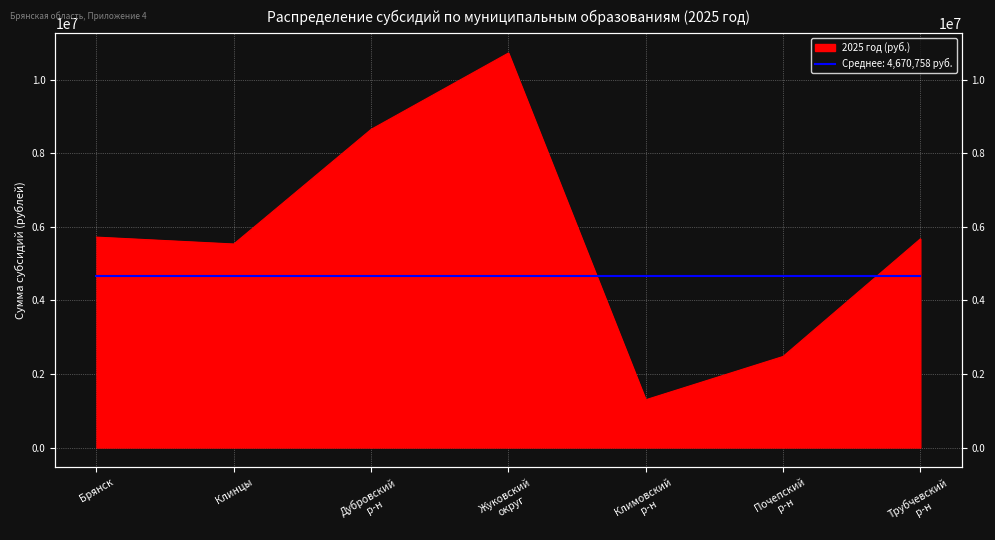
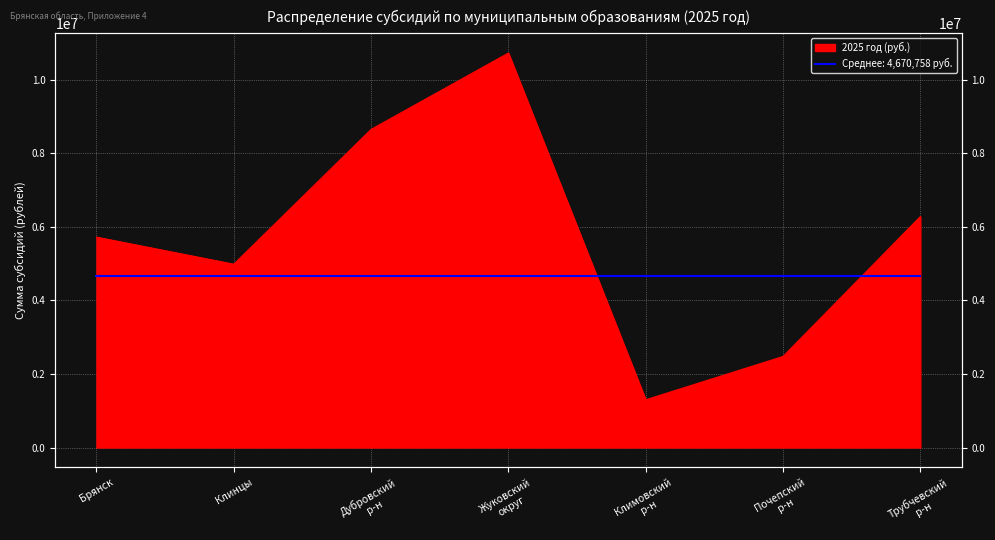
2025 год (руб.), Клинцы: 5500000 -> 5000000
2025 год (руб.), Трубчевский р-н: 5700000 -> 6300000
